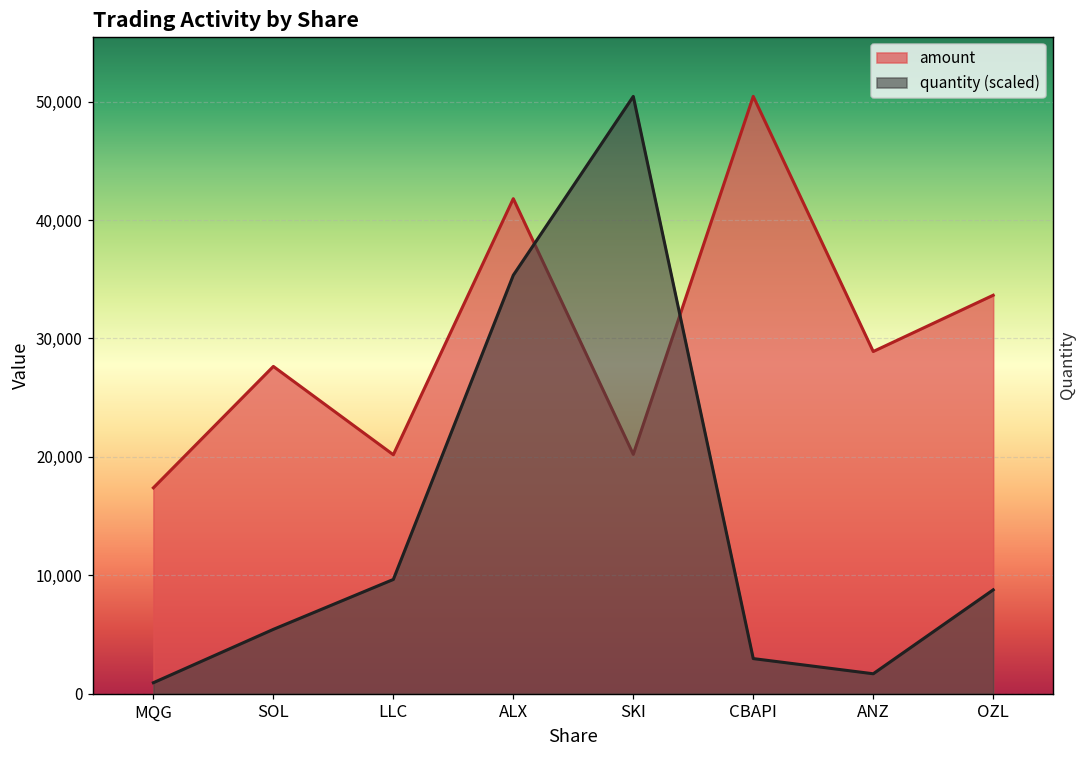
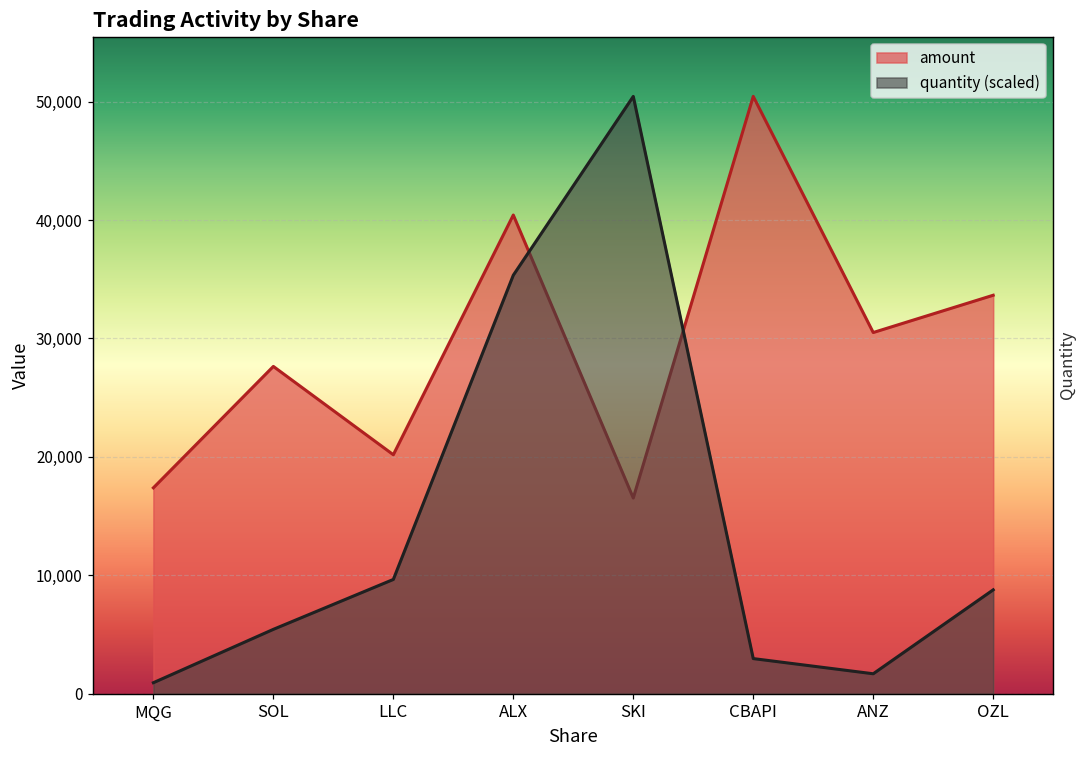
amount, ALX: 41,800 -> 40,400
amount, SKI: 20,200 -> 16,500
amount, ANZ: 28,900 -> 30,500
